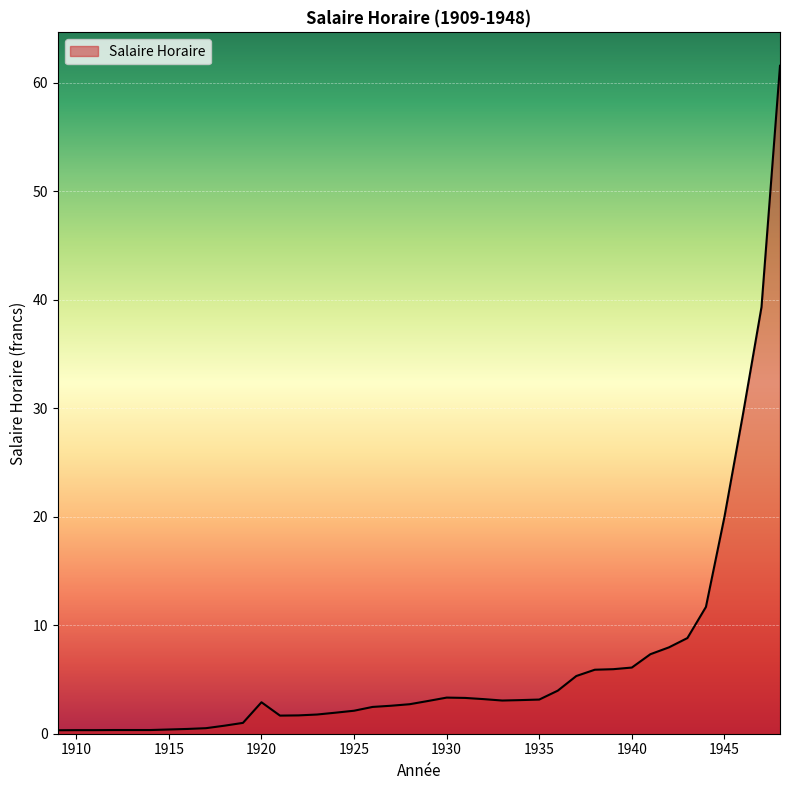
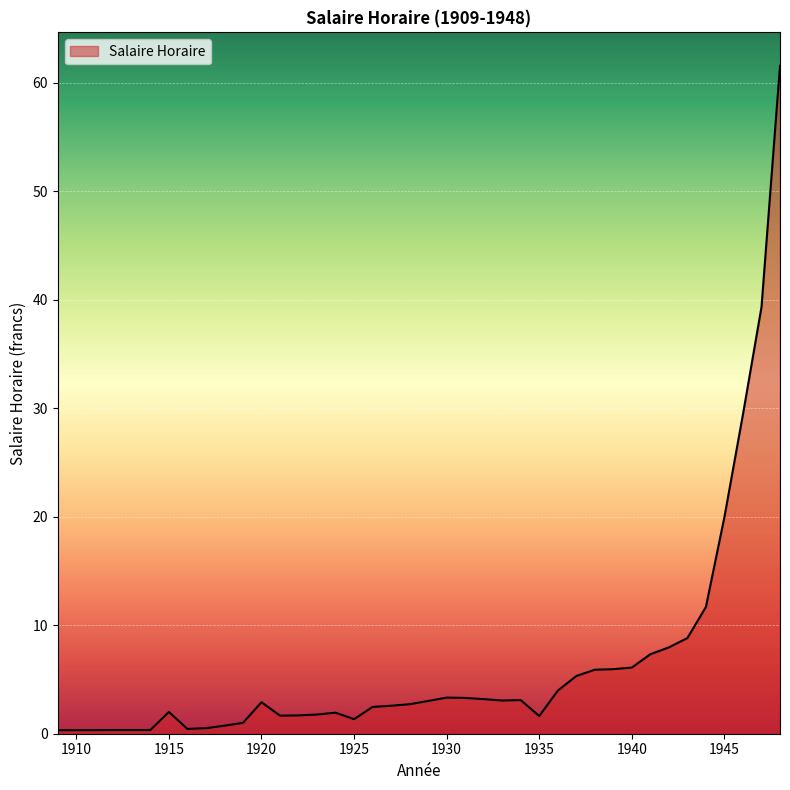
1915: 0.4 -> 2.0
1925: 2.1 -> 1.3
1935: 3.2 -> 1.6
